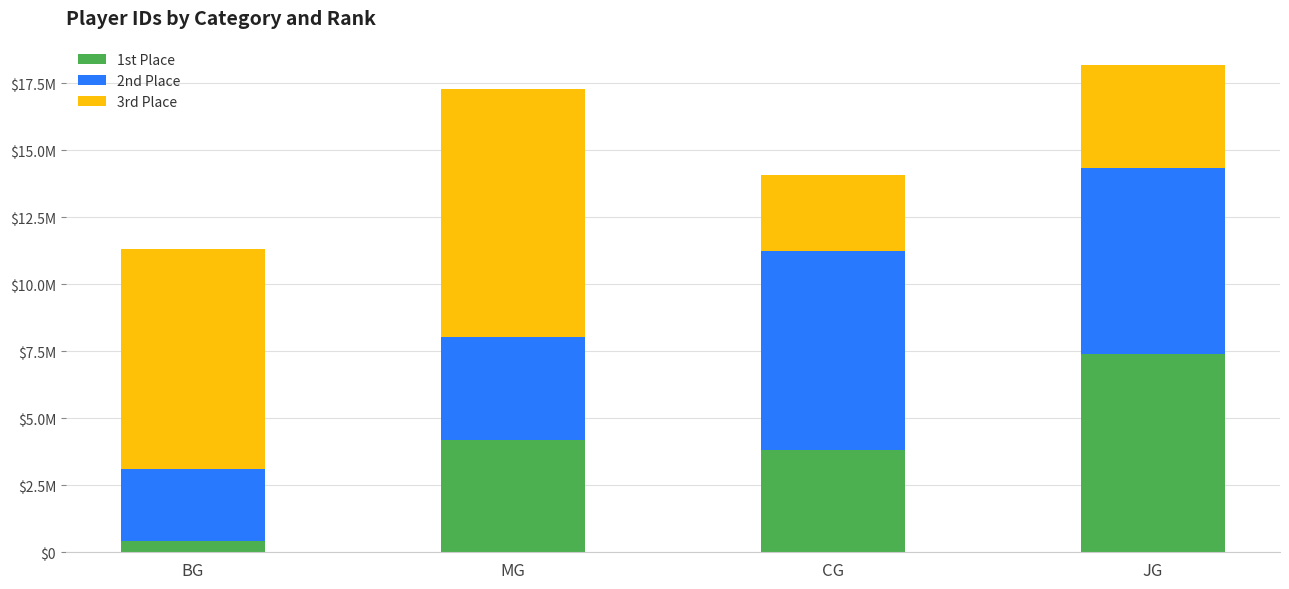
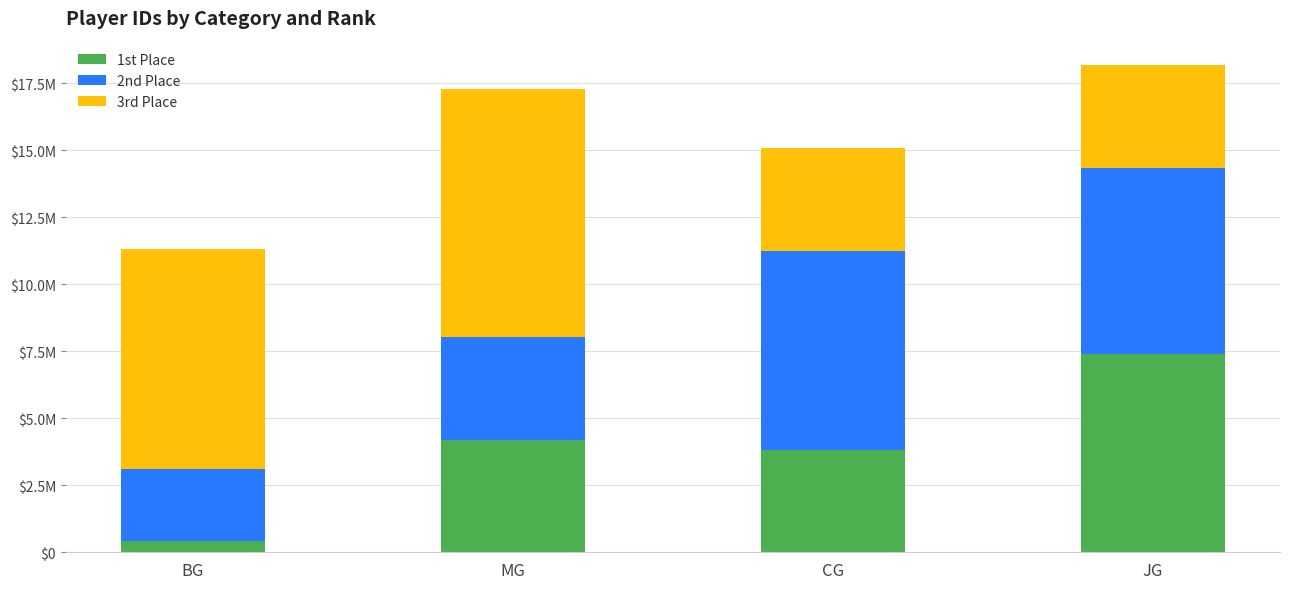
3rd Place, CG: $2900000 -> $3800000
